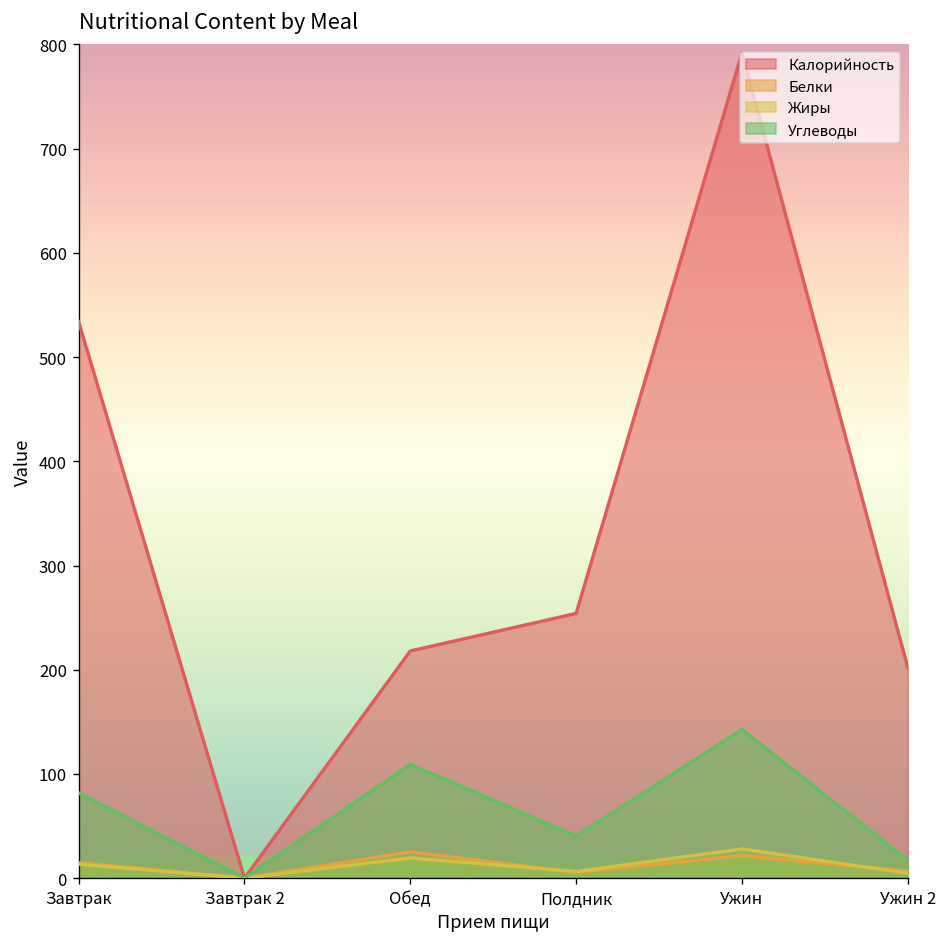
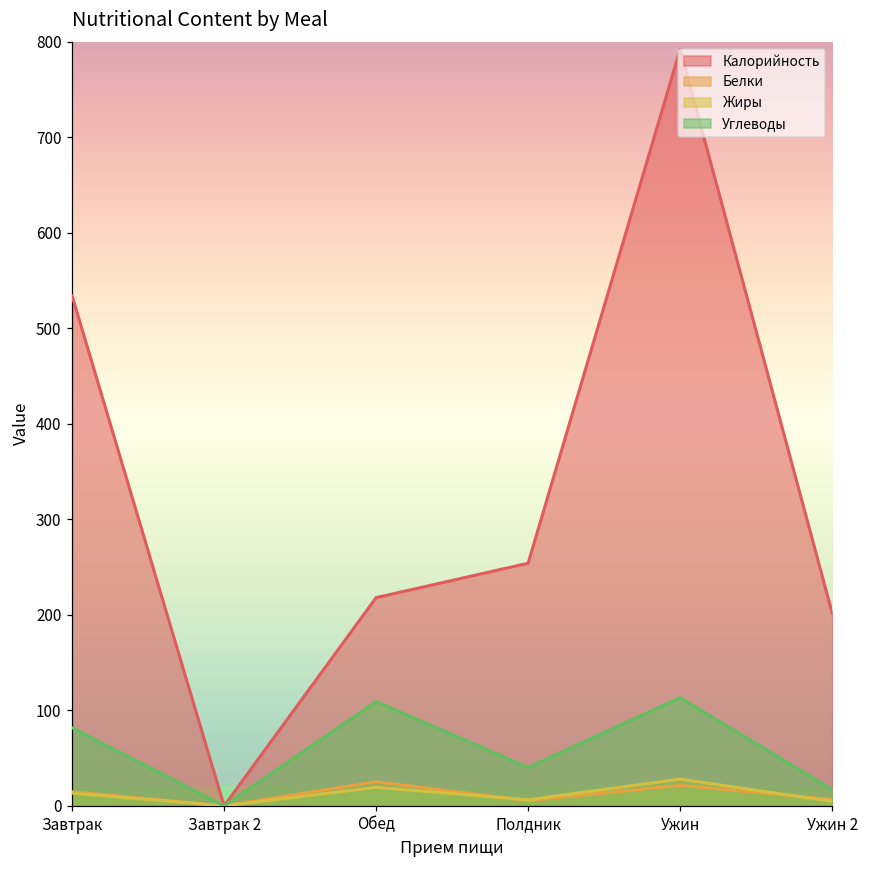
Углеводы, Ужин: 140 -> 110
